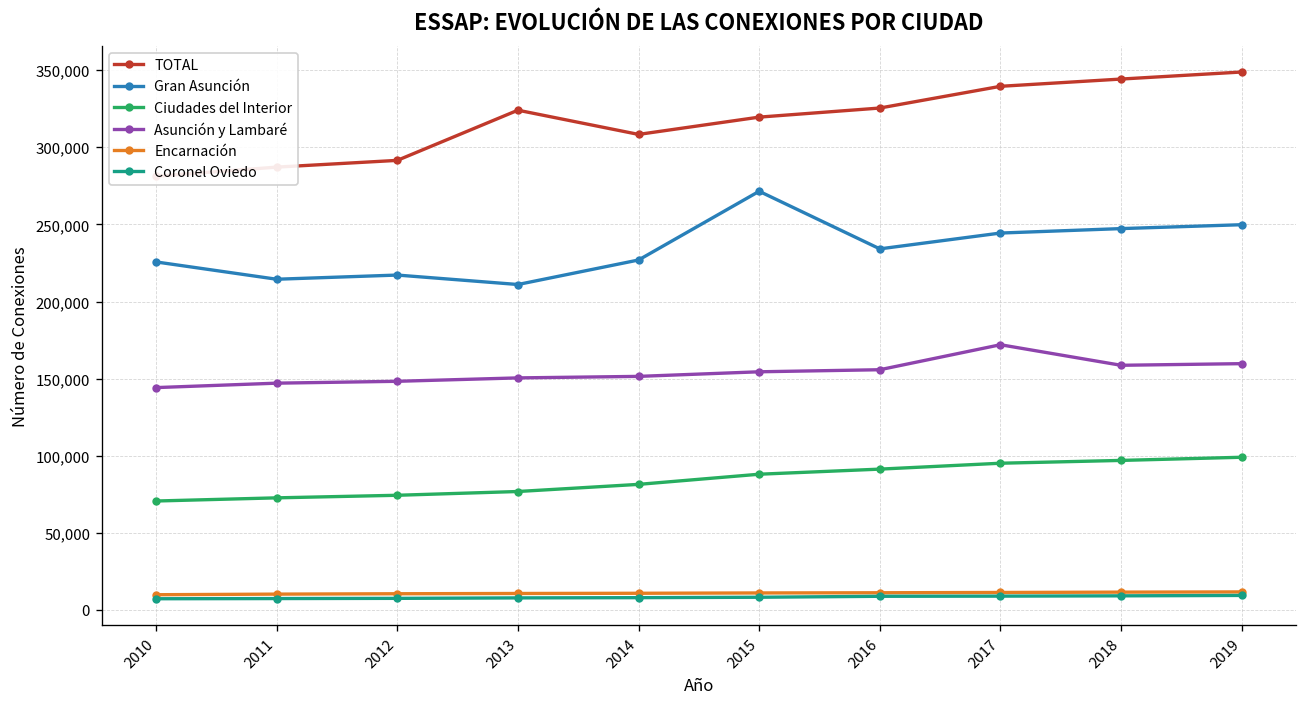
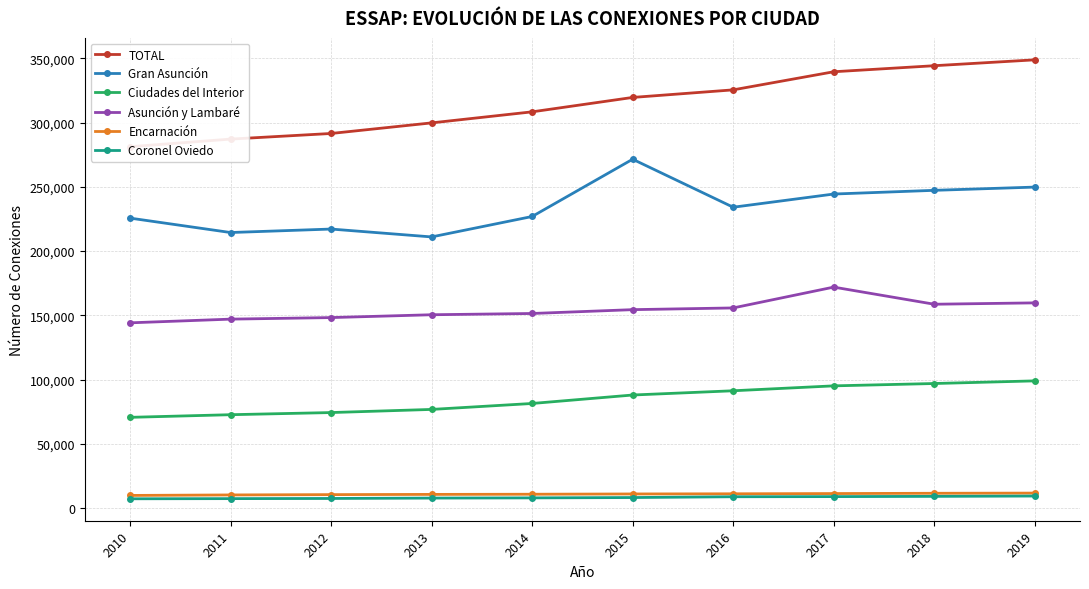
TOTAL, 2013: 324,000 -> 300,000
